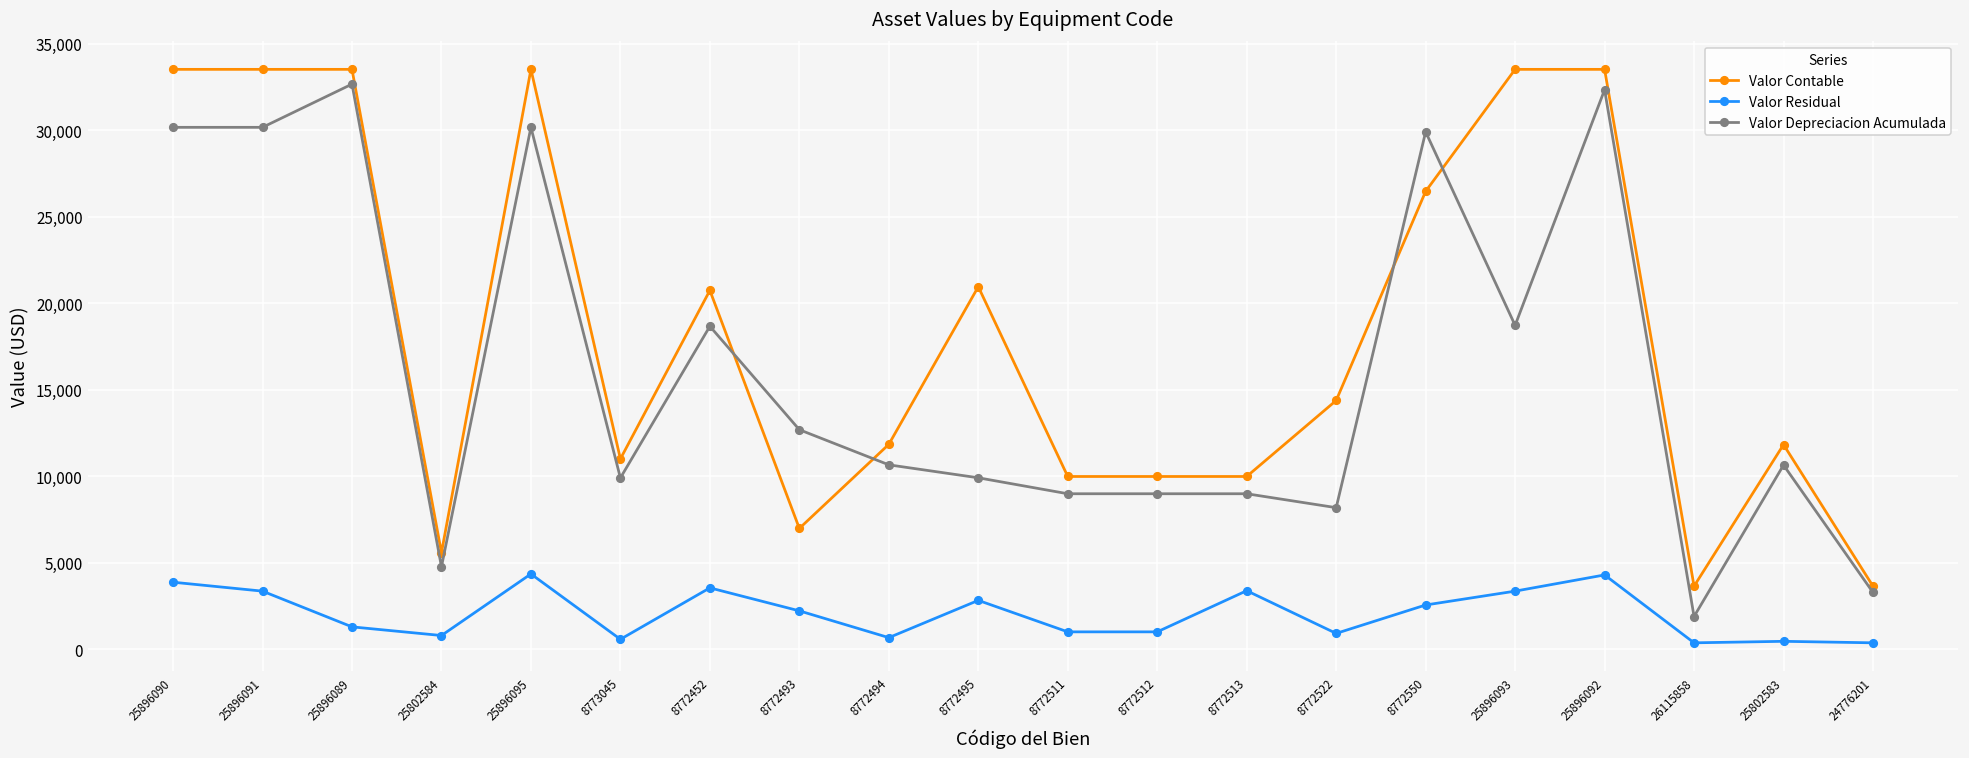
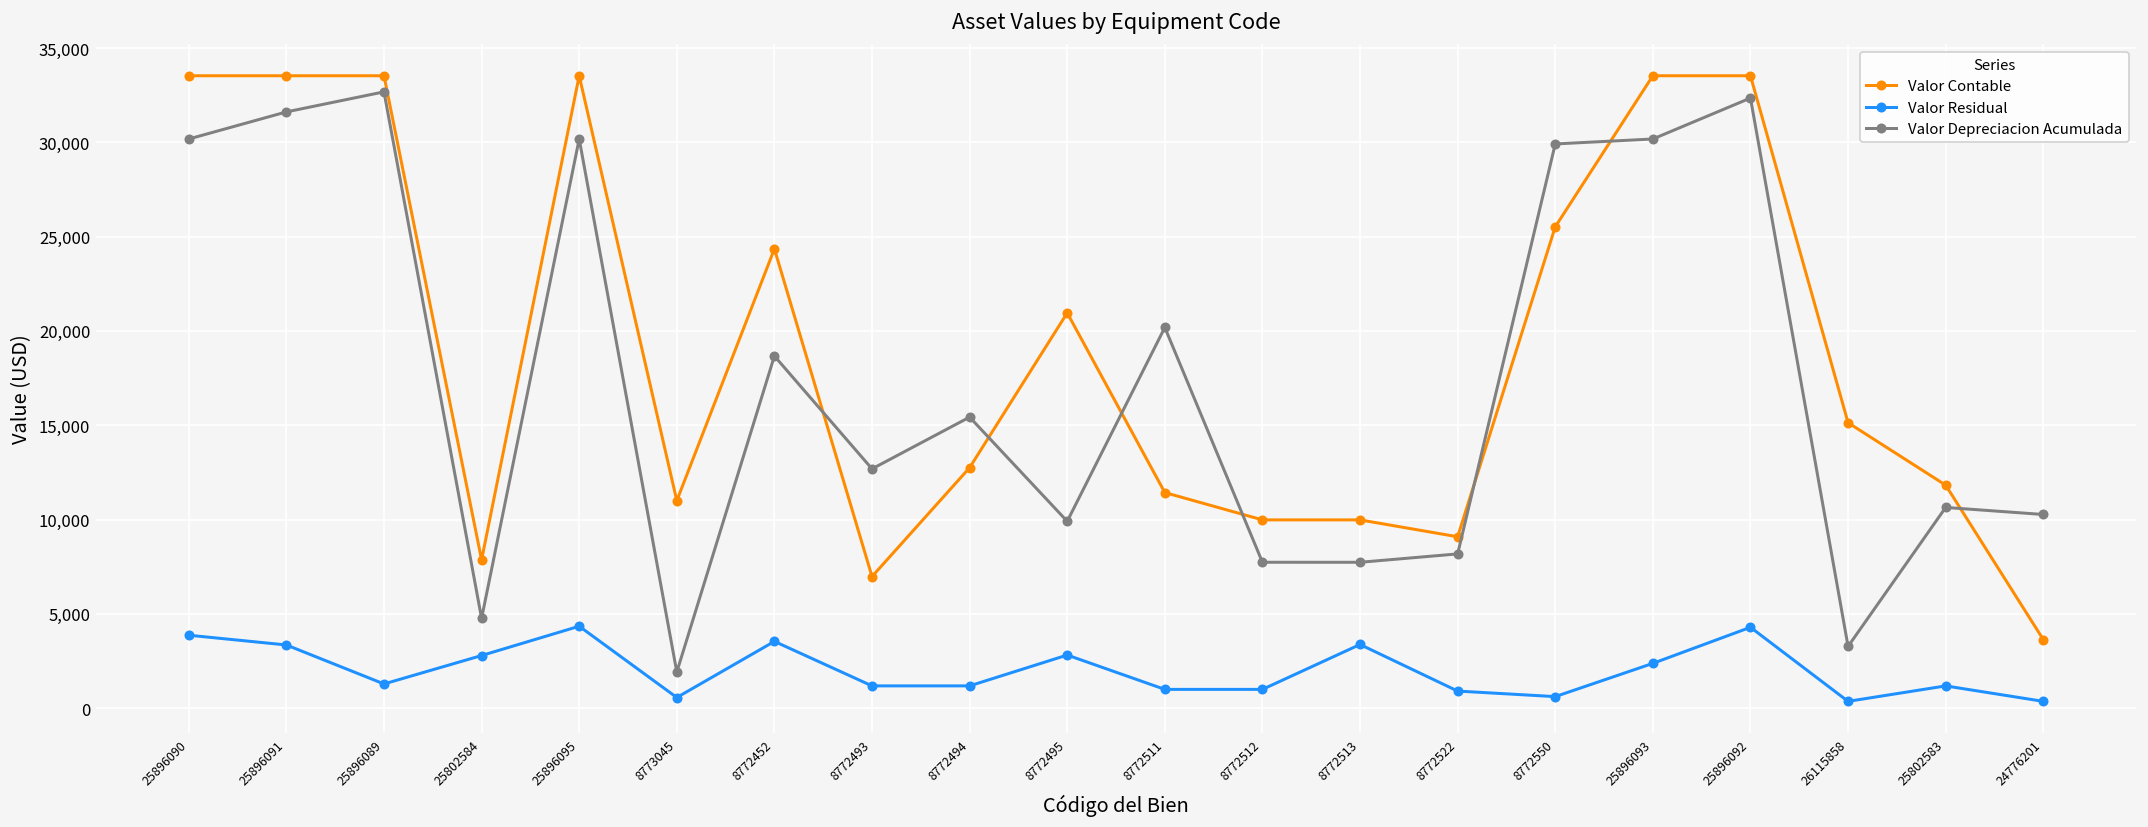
Valor Depreciacion Acumulada, 25896091: 30,200 -> 31,600
Valor Contable, 25802584: 5,600 -> 7,900
Valor Residual, 25802584: 800 -> 2,800
Valor Depreciacion Acumulada, 8773045: 9,900 -> 1,900
Valor Contable, 8772452: 20,700 -> 24,300
Valor Residual, 8772493: 2,200 -> 1,200
Valor Contable, 8772494: 11,800 -> 12,800
Valor Residual, 8772494: 700 -> 1,200
Valor Depreciacion Acumulada, 8772494: 10,700 -> 15,400
Valor Contable, 8772511: 10,000 -> 11,400
Valor Depreciacion Acumulada, 8772511: 9,000 -> 20,200
Valor Depreciacion Acumulada, 8772512: 9,000 -> 7,700
Valor Depreciacion Acumulada, 8772513: 9,000 -> 7,700
Valor Contable, 8772522: 14,400 -> 9,100
Valor Contable, 8772550: 26,500 -> 25,500
Valor Residual, 8772550: 2,600 -> 600
Valor Residual, 25896093: 3,400 -> 2,400
Valor Depreciacion Acumulada, 25896093: 18,700 -> 30,200
Valor Contable, 26115858: 3,600 -> 15,100
Valor Depreciacion Acumulada, 26115858: 1,900 -> 3,300
Valor Residual, 25802583: 500 -> 1,200
Valor Depreciacion Acumulada, 24776201: 3,300 -> 10,300
